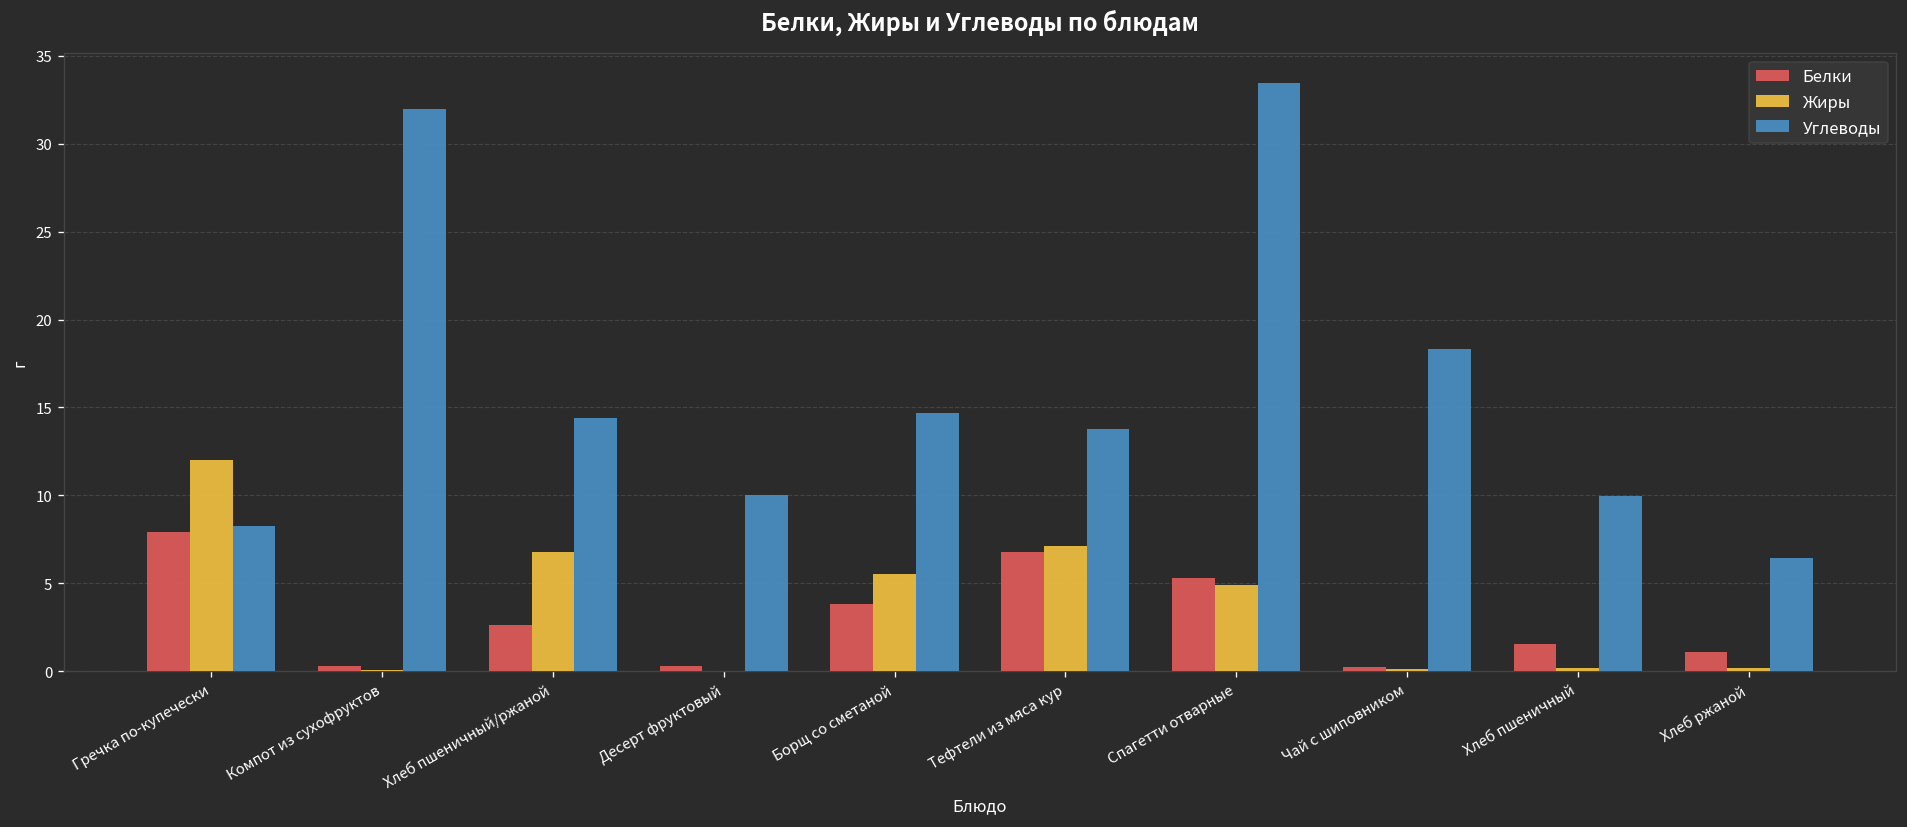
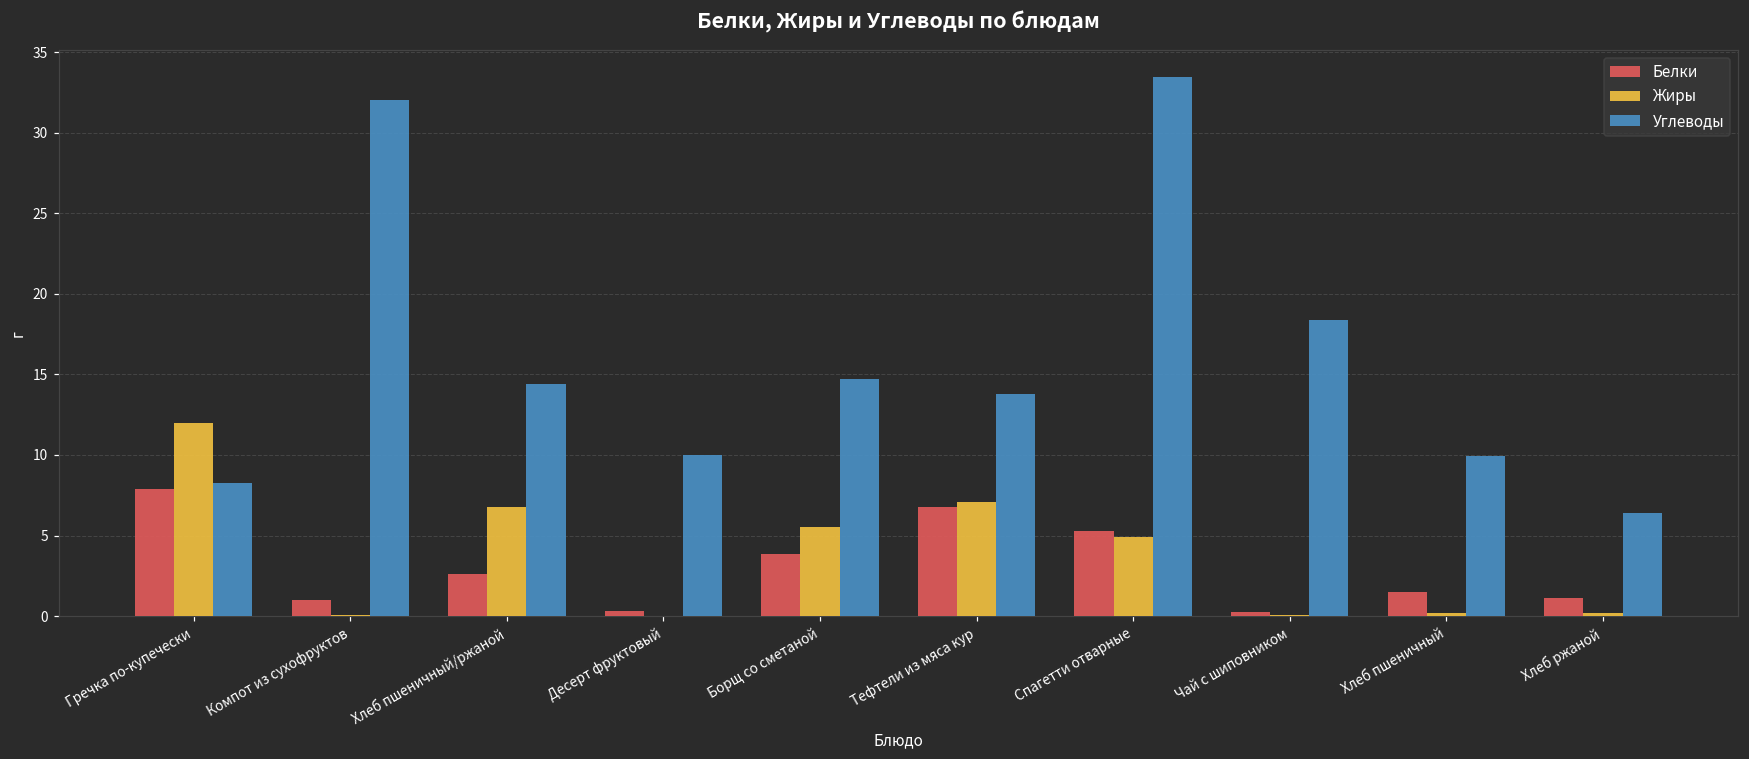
Белки, Компот из сухофруктов: 0.3 -> 1.0
